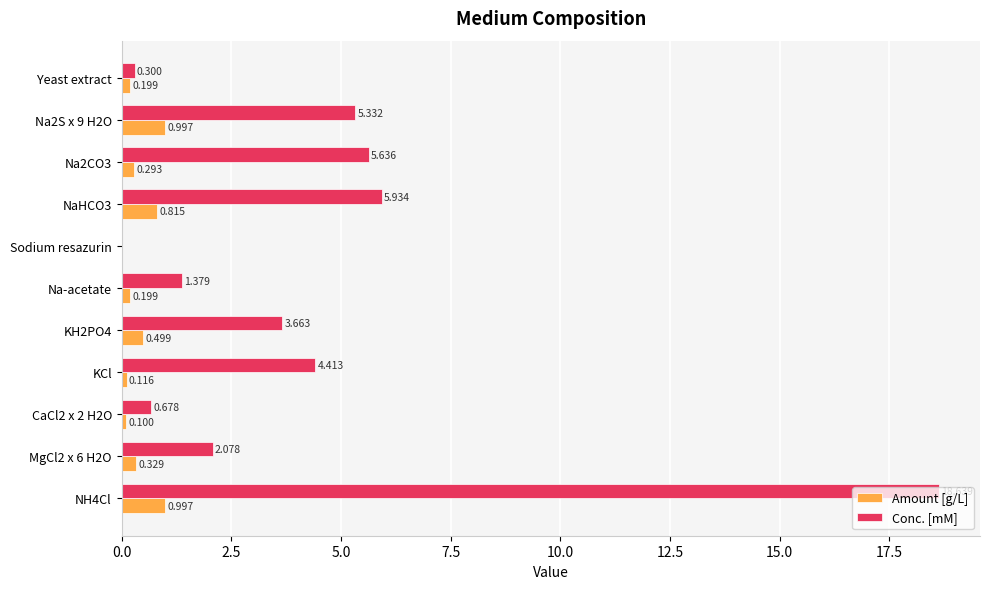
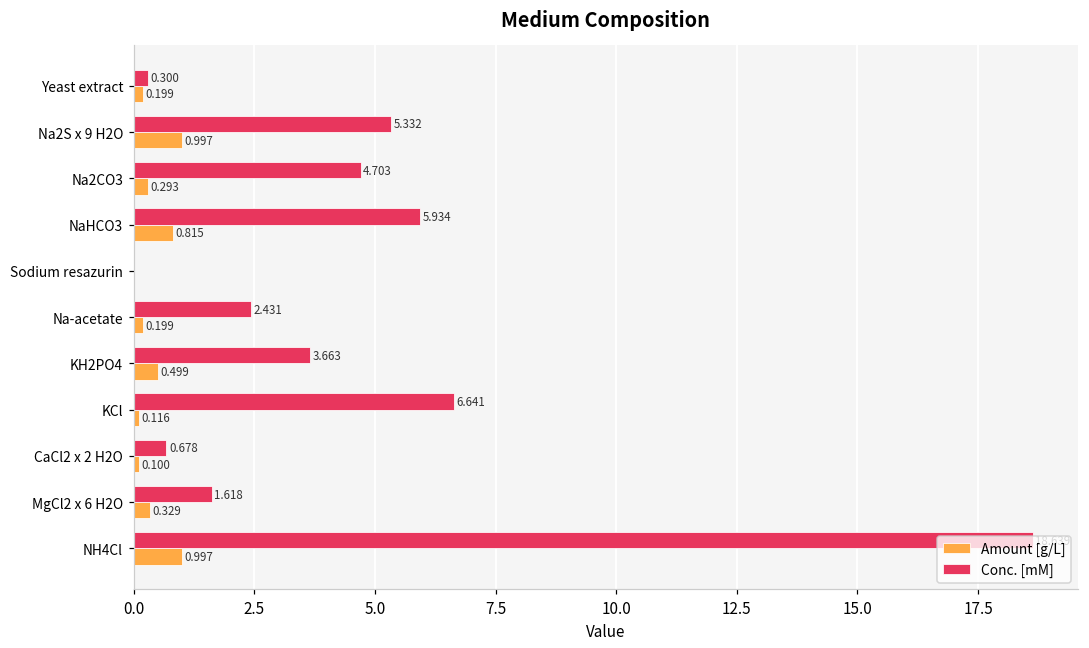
Conc. [mM], Na2CO3: 5.636 -> 4.703
Conc. [mM], Na-acetate: 1.379 -> 2.431
Conc. [mM], KCl: 4.413 -> 6.641
Conc. [mM], MgCl2 x 6 H2O: 2.078 -> 1.618
